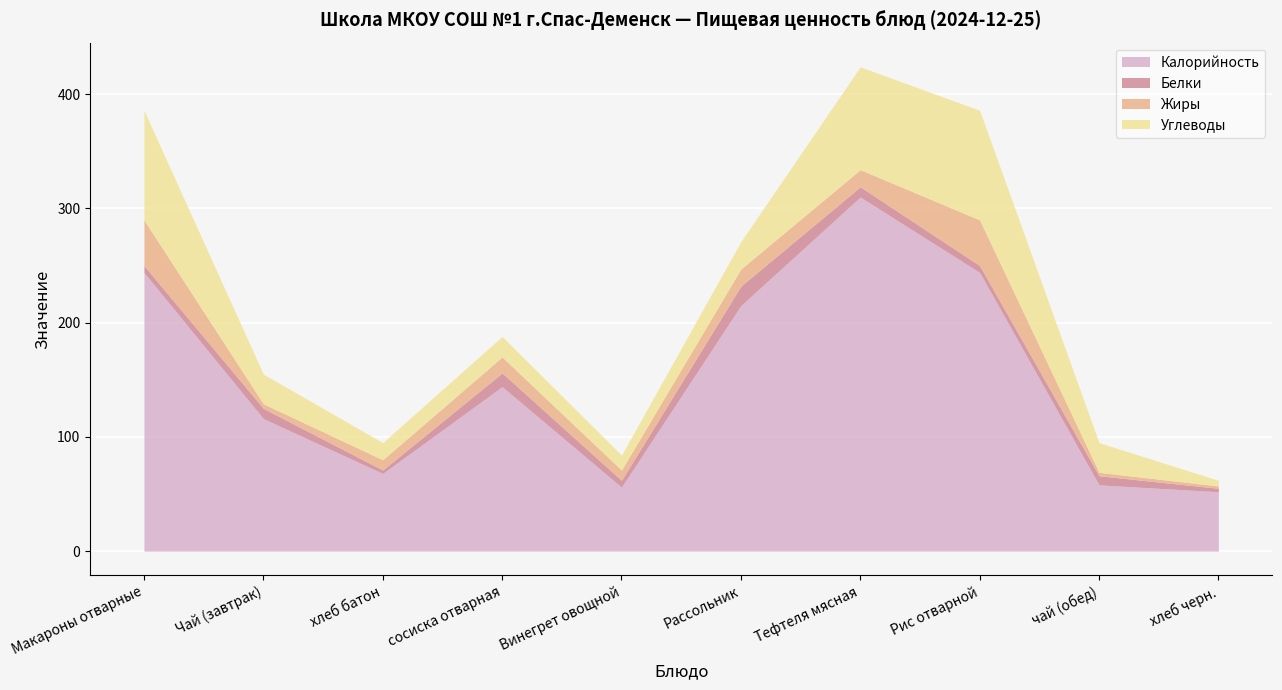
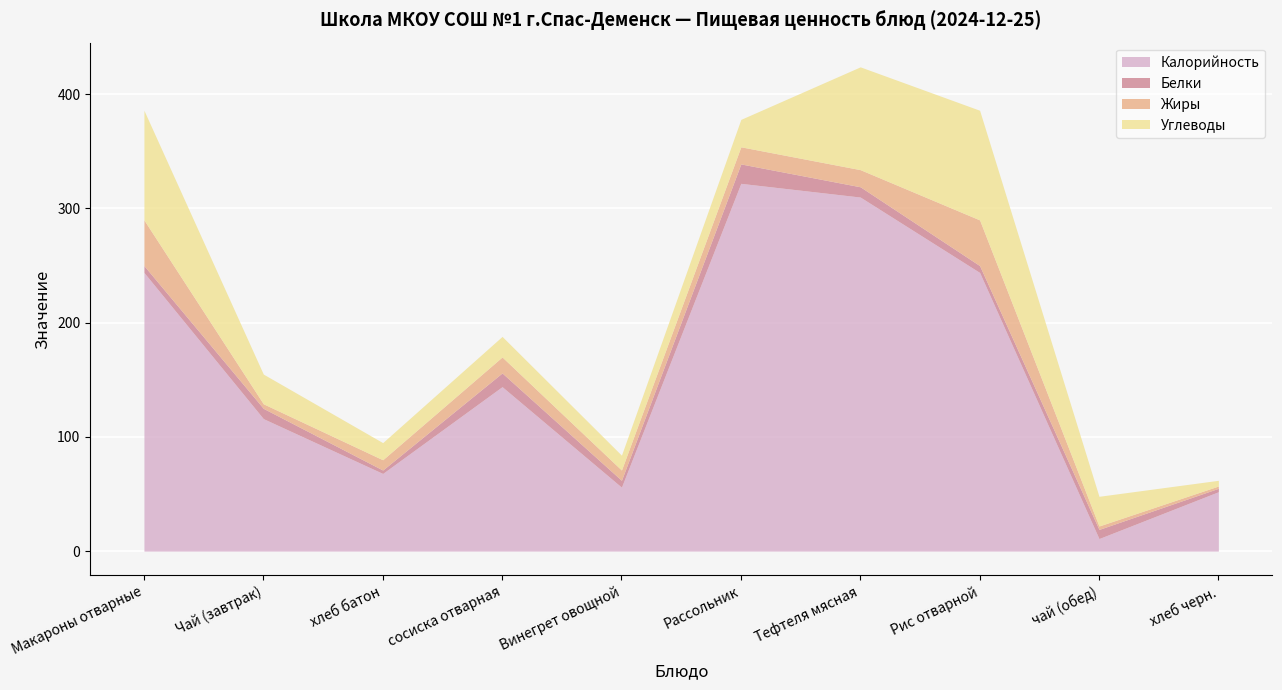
Калорийность, Рассольник: 215 -> 322
Калорийность, чай (обед): 58 -> 11
